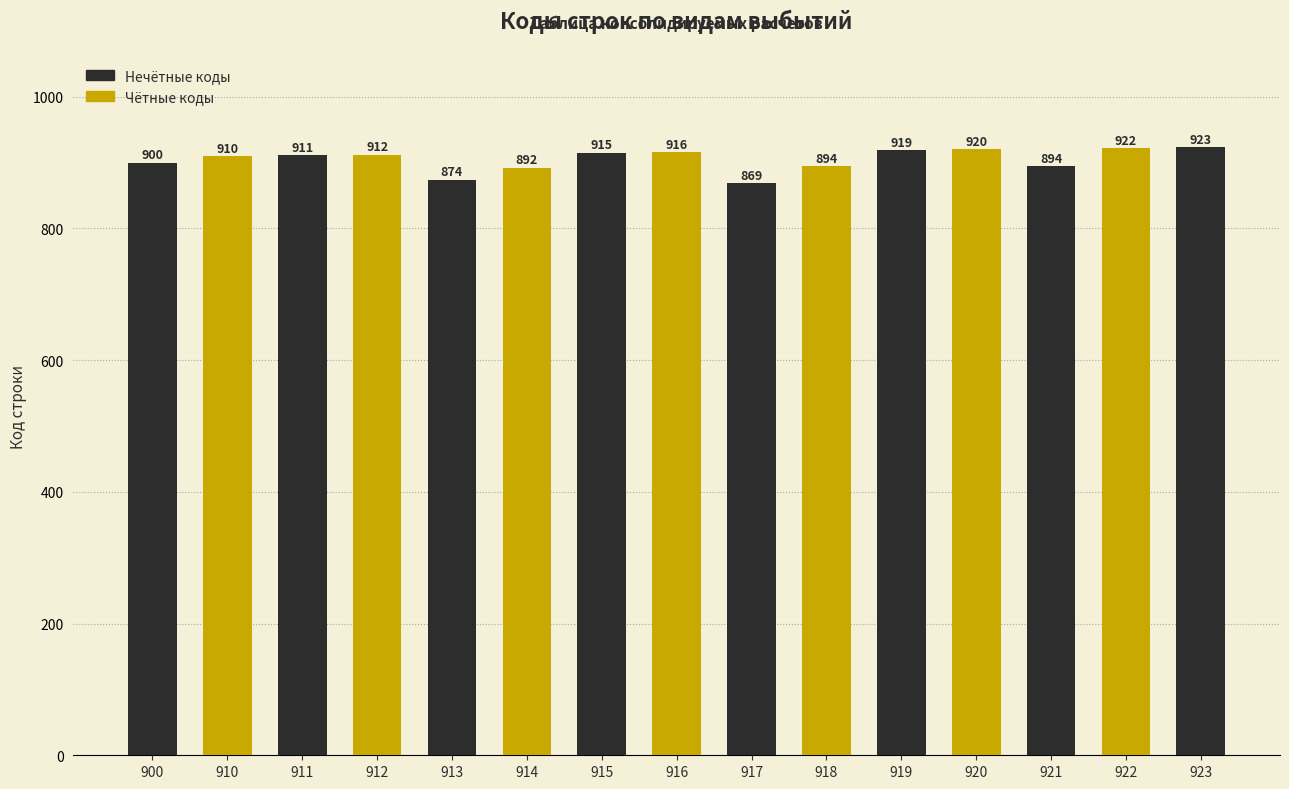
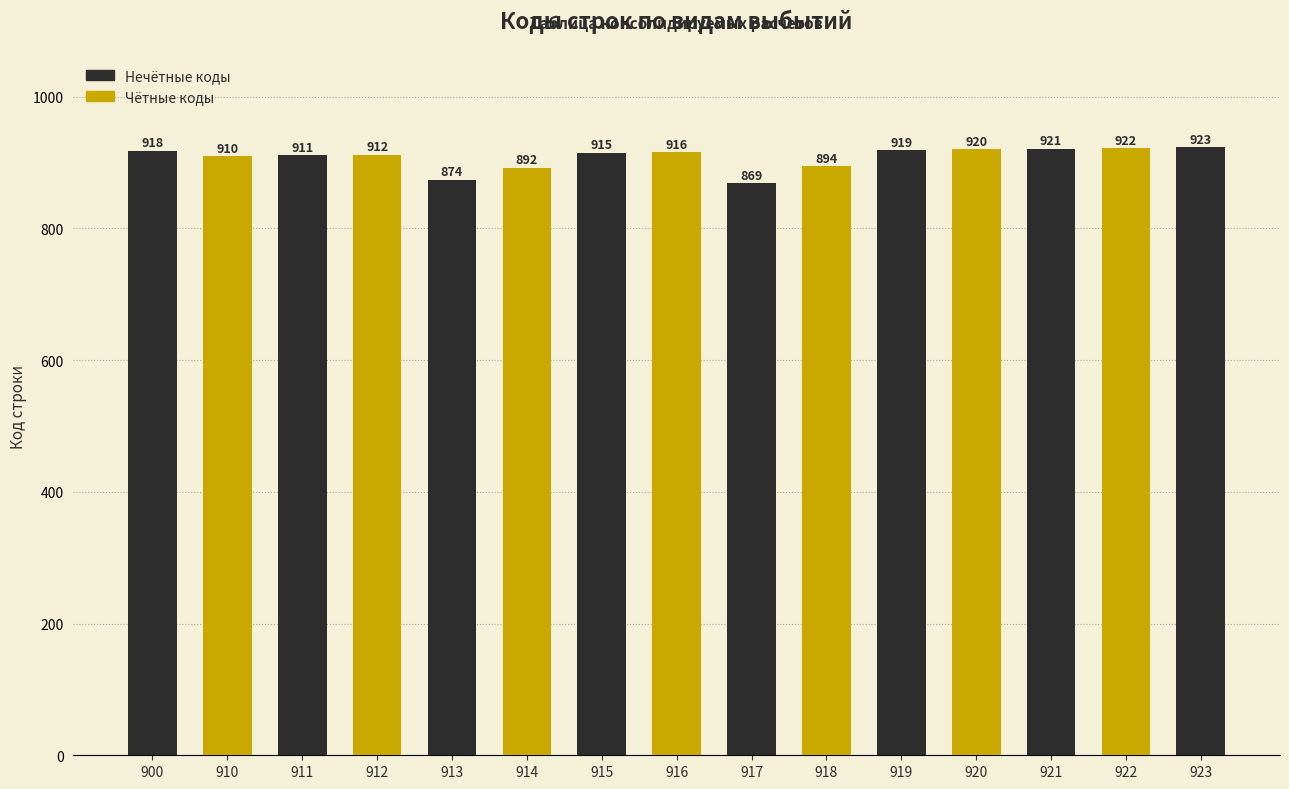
900: 900 -> 918
921: 894 -> 921
